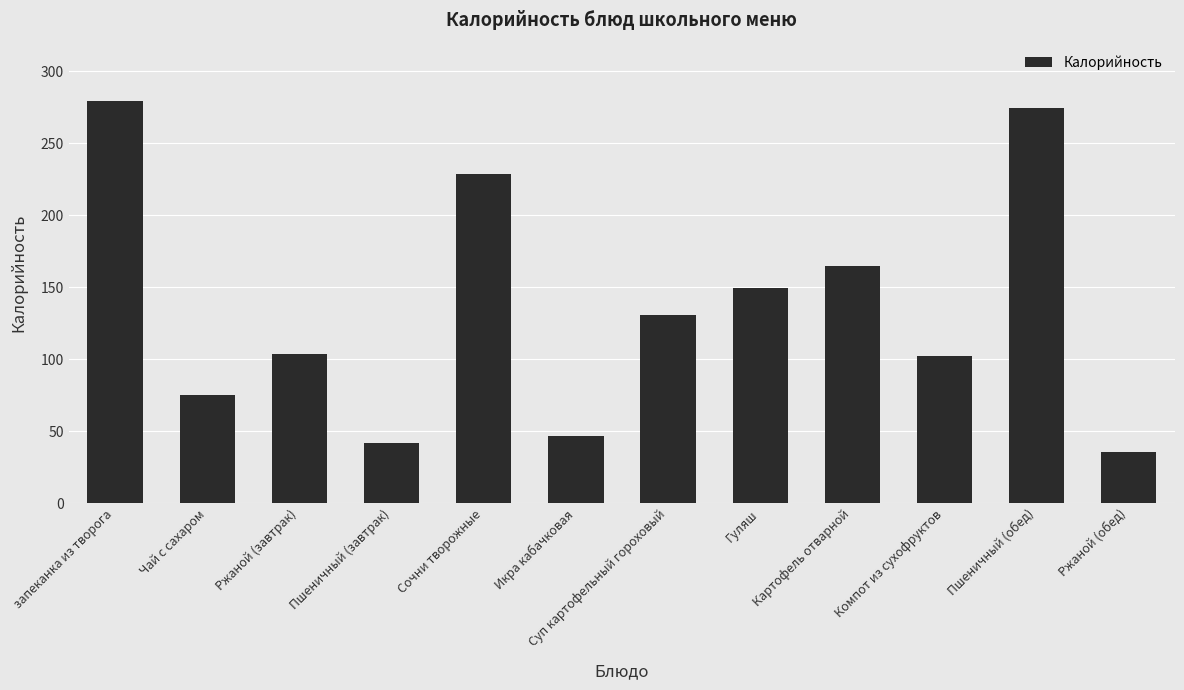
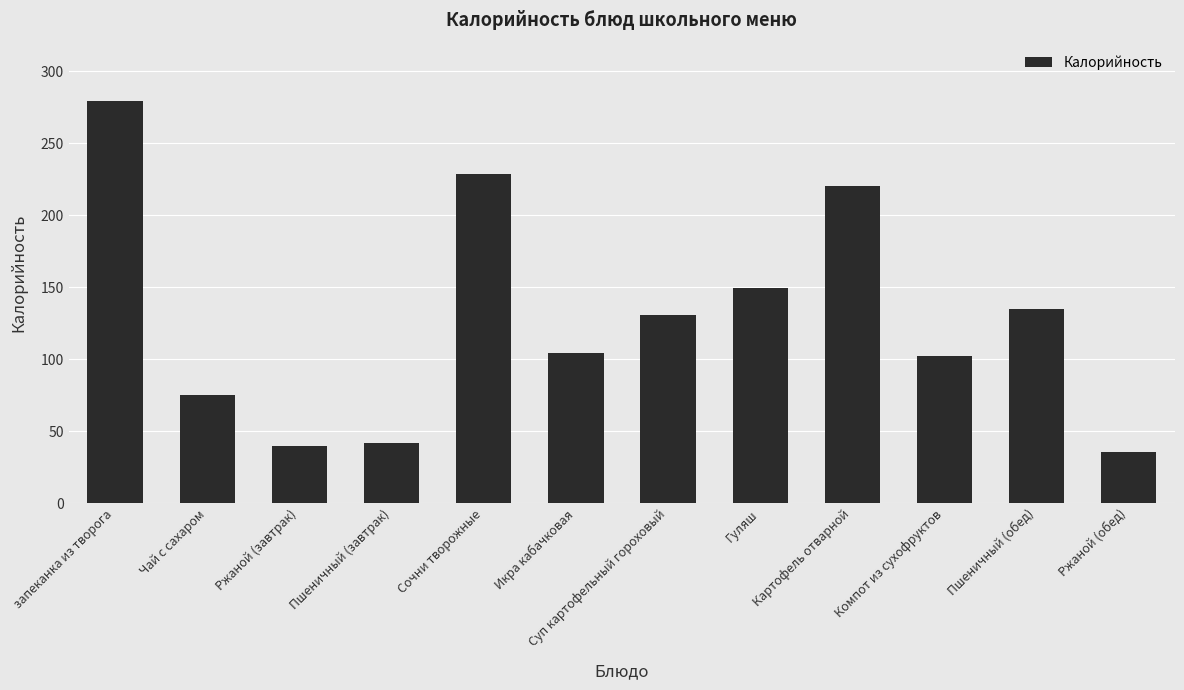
Ржаной (завтрак): 104 -> 40
Икра кабачковая: 47 -> 104
Картофель отварной: 165 -> 220
Пшеничный (обед): 275 -> 135
